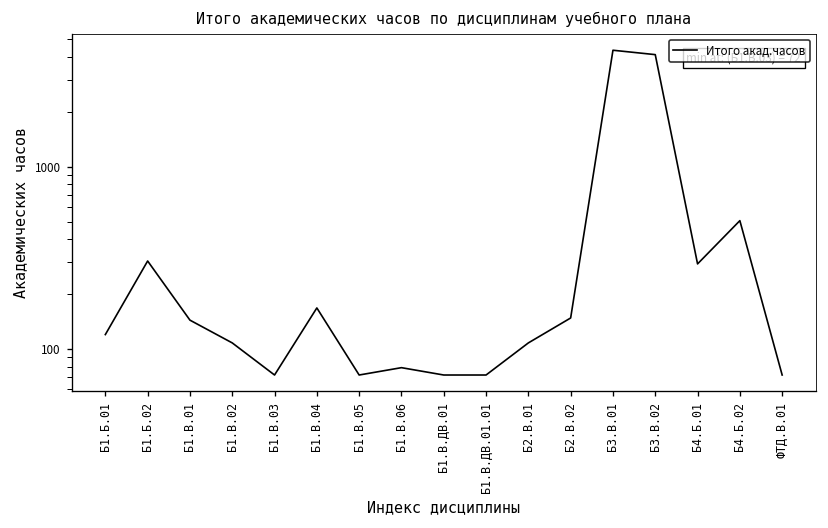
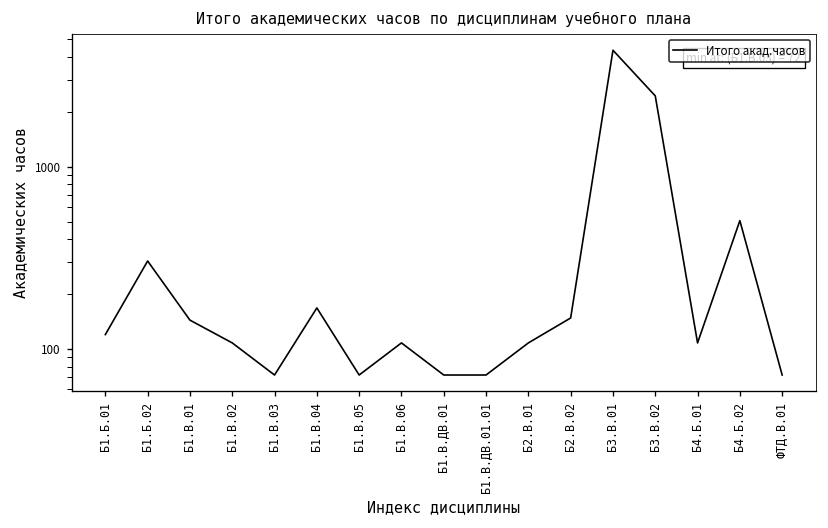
Б1.В.06: 80 -> 110
Б3.В.02: 4100 -> 2400
Б4.Б.01: 290 -> 110
